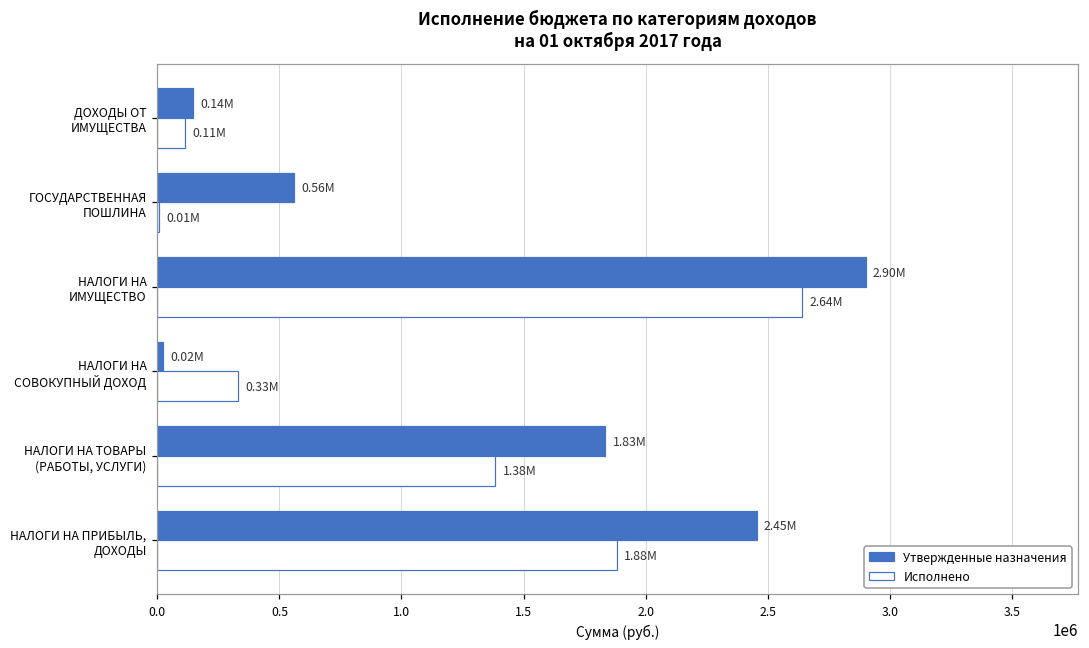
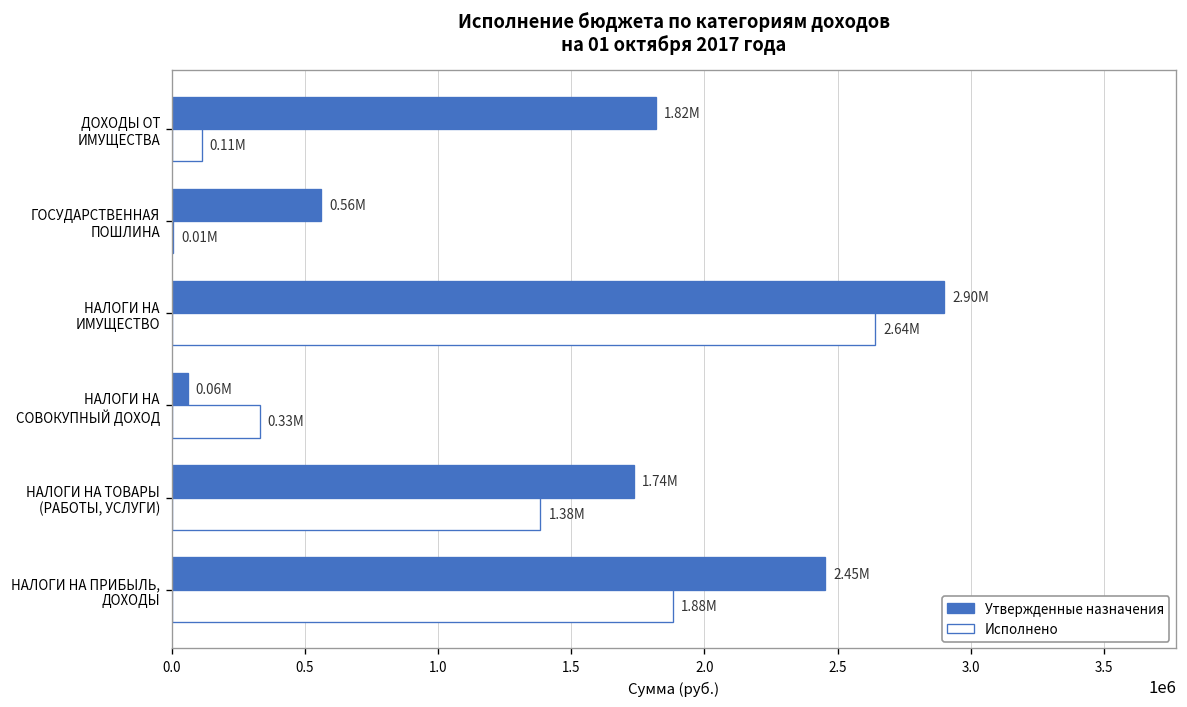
Утвержденные назначения, ДОХОДЫ ОТ ИМУЩЕСТВА: 0.14M -> 1.82M
Утвержденные назначения, НАЛОГИ НА СОВОКУПНЫЙ ДОХОД: 0.02M -> 0.06M
Утвержденные назначения, НАЛОГИ НА ТОВАРЫ (РАБОТЫ, УСЛУГИ): 1.83M -> 1.74M
